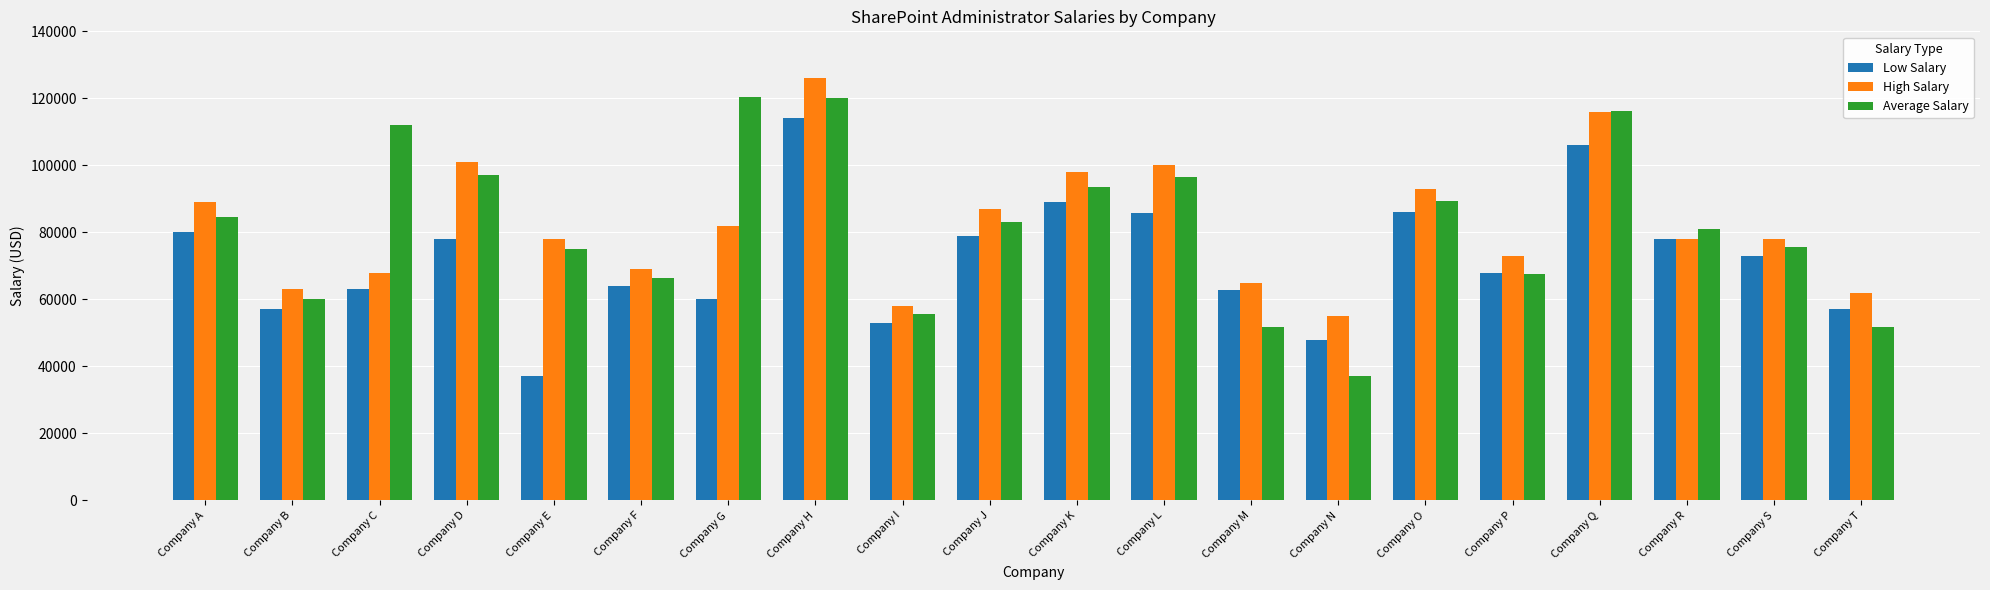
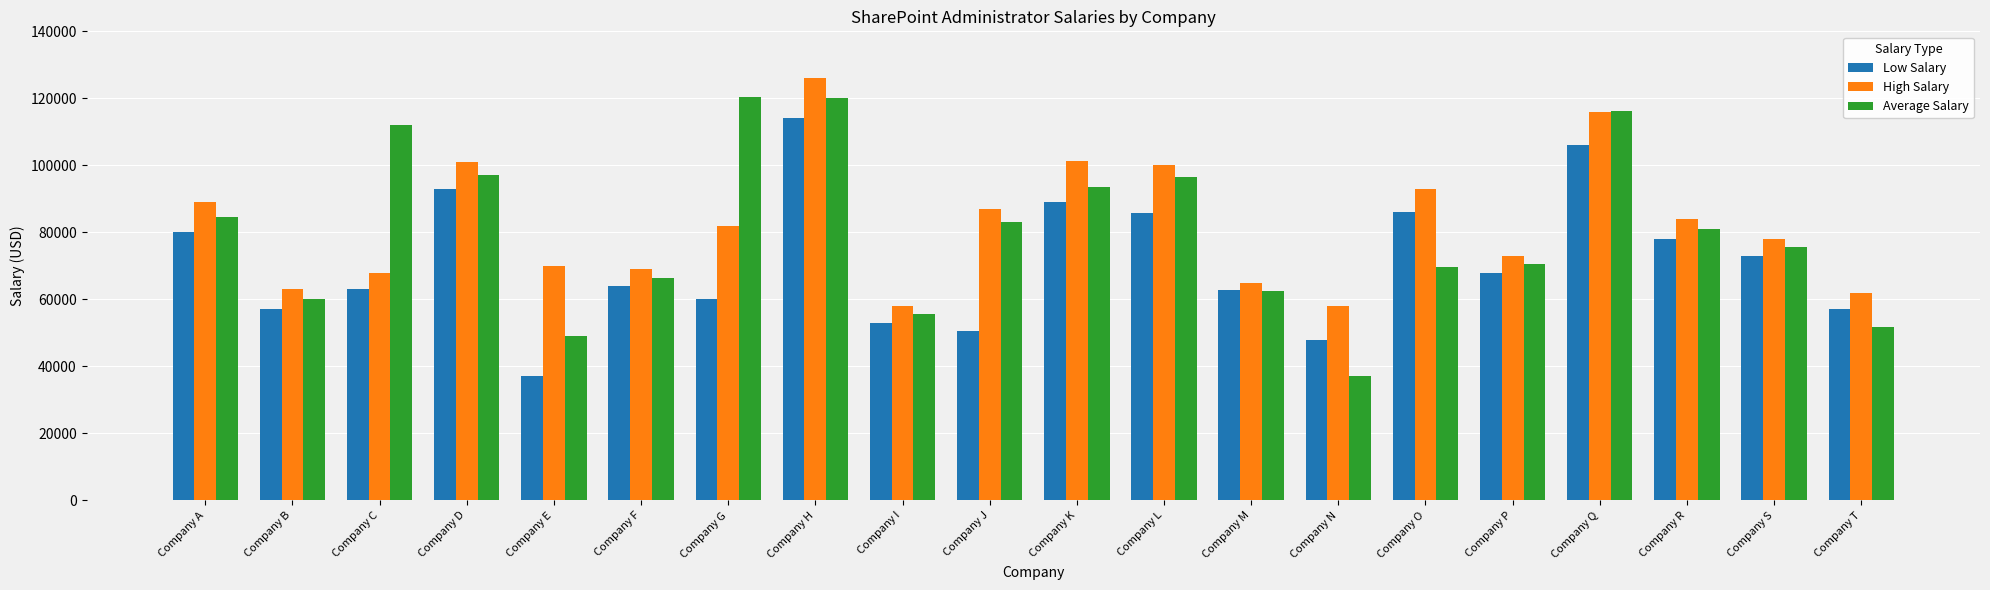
Low Salary, Company D: 78000 -> 93000
High Salary, Company E: 78000 -> 70000
Average Salary, Company E: 75000 -> 49000
Low Salary, Company J: 79000 -> 51000
High Salary, Company K: 98000 -> 101000
Average Salary, Company M: 52000 -> 63000
High Salary, Company N: 55000 -> 58000
Average Salary, Company O: 90000 -> 70000
Average Salary, Company P: 68000 -> 71000
High Salary, Company R: 78000 -> 84000
